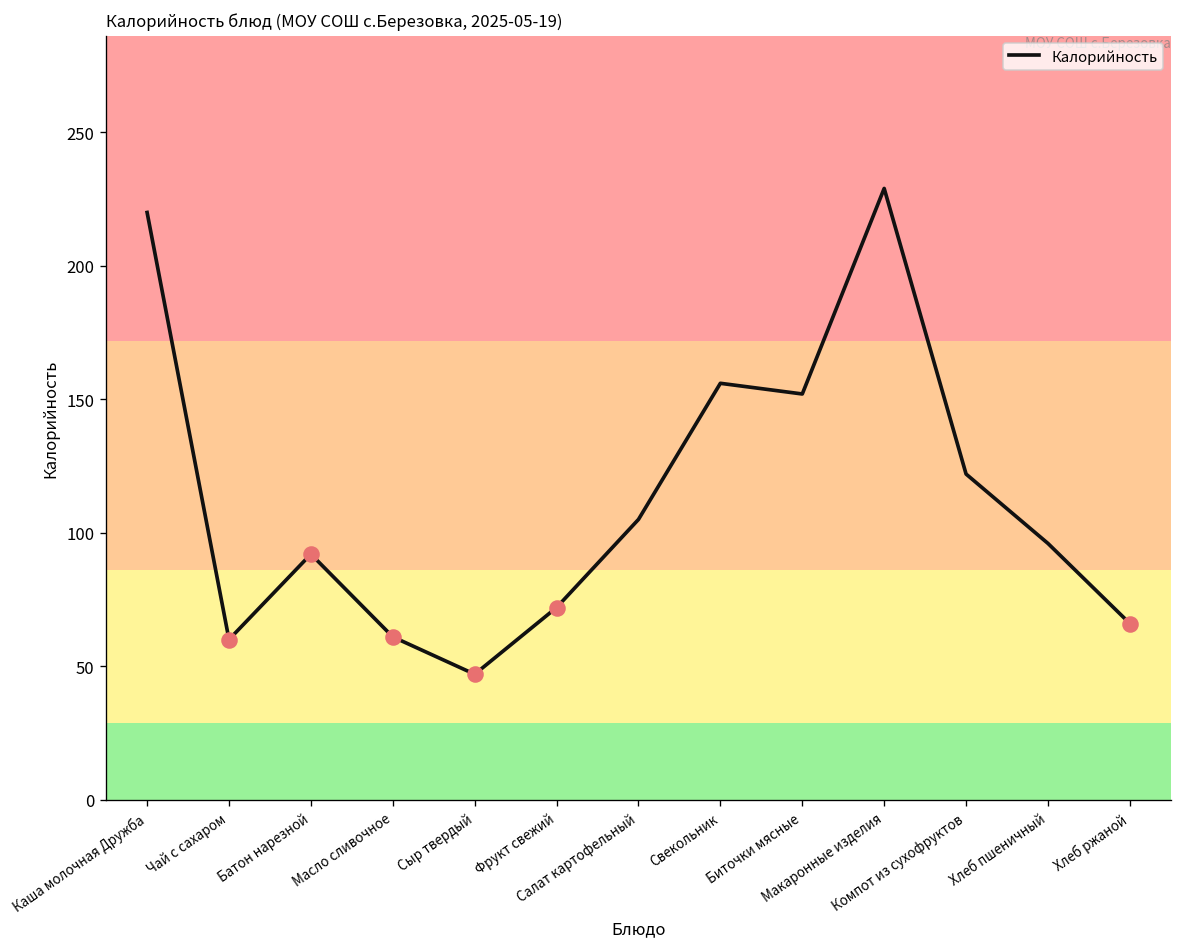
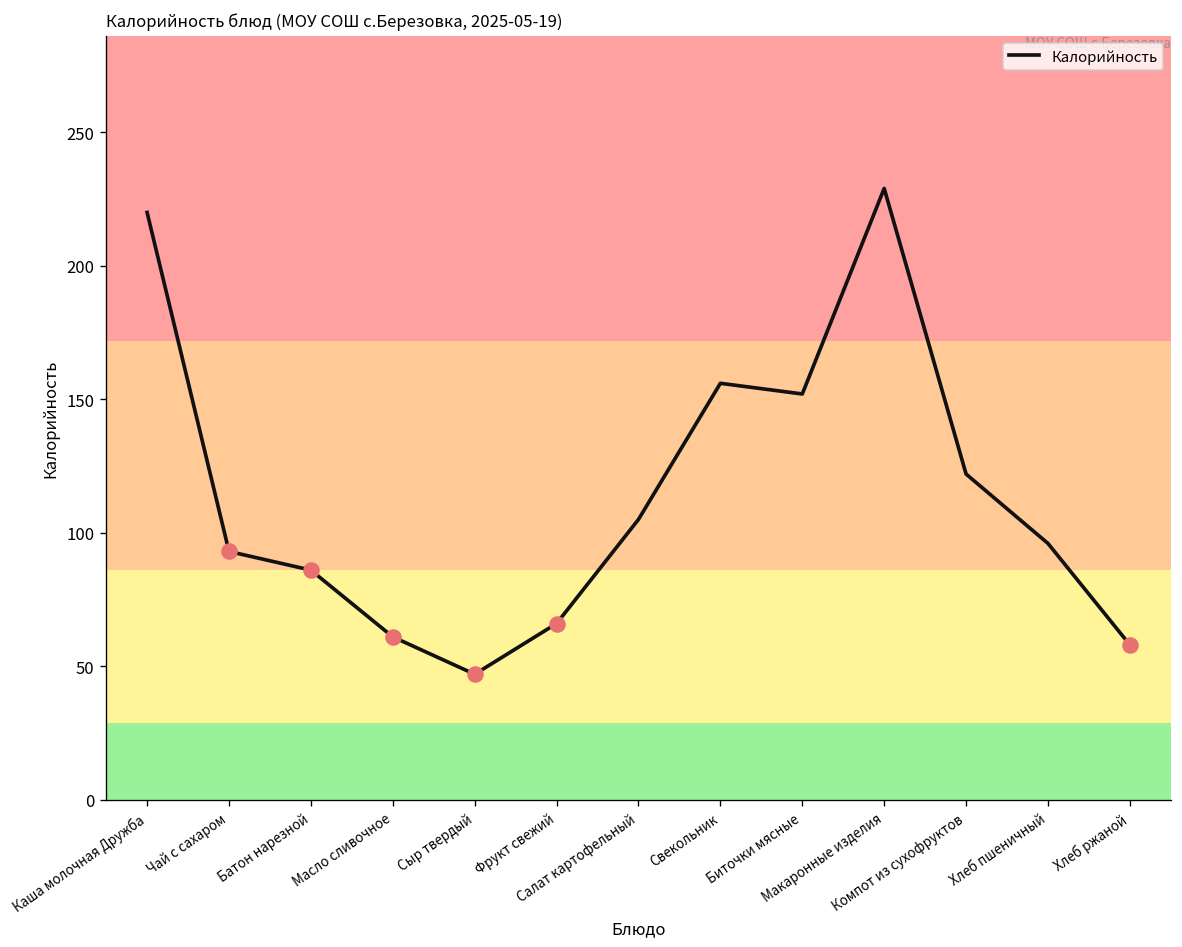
Калорийность, Чай с сахаром: 60 -> 93
Калорийность, Батон нарезной: 92 -> 86
Калорийность, Фрукт свежий: 72 -> 66
Калорийность, Хлеб ржаной: 66 -> 58
